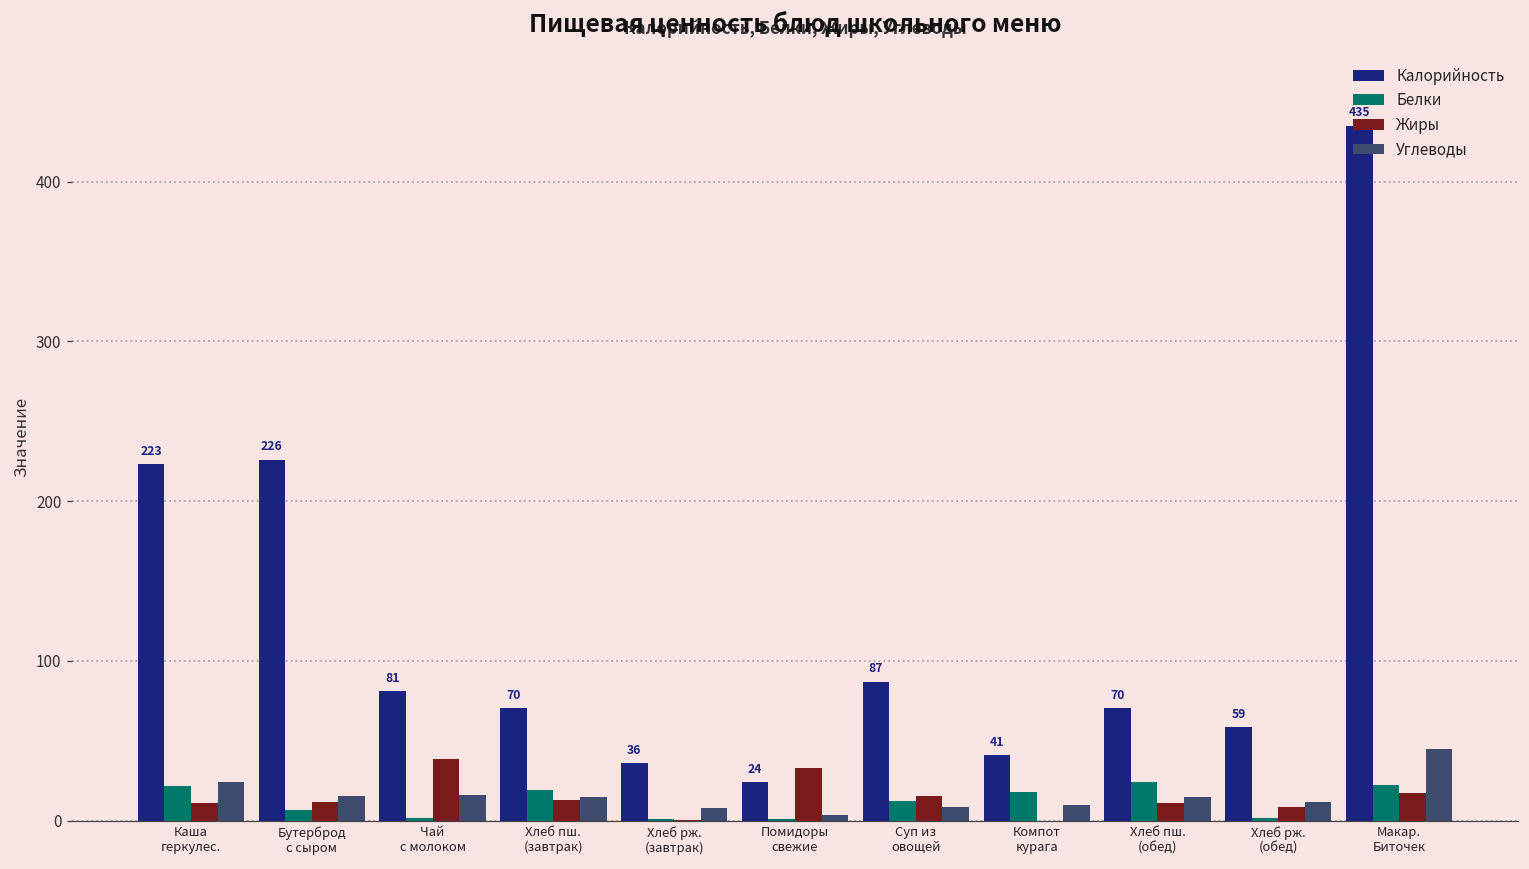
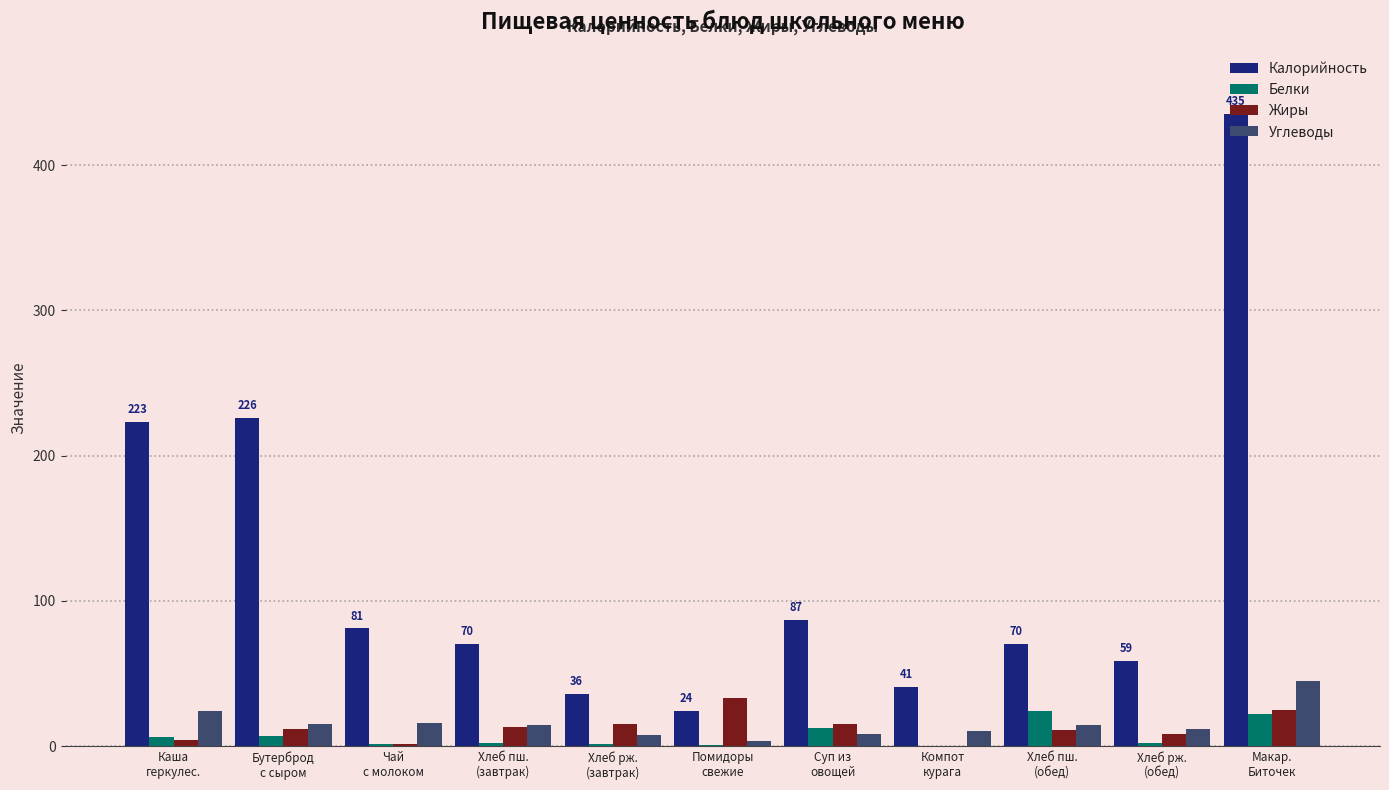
Белки, Каша геркулес.: 22 -> 7
Жиры, Каша геркулес.: 11 -> 4
Жиры, Чай с молоком: 39 -> 1
Белки, Хлеб пш. (завтрак): 19 -> 2
Жиры, Хлеб рж. (завтрак): 0 -> 15
Белки, Компот курага: 18 -> 0
Жиры, Макар. Биточек: 17 -> 25
